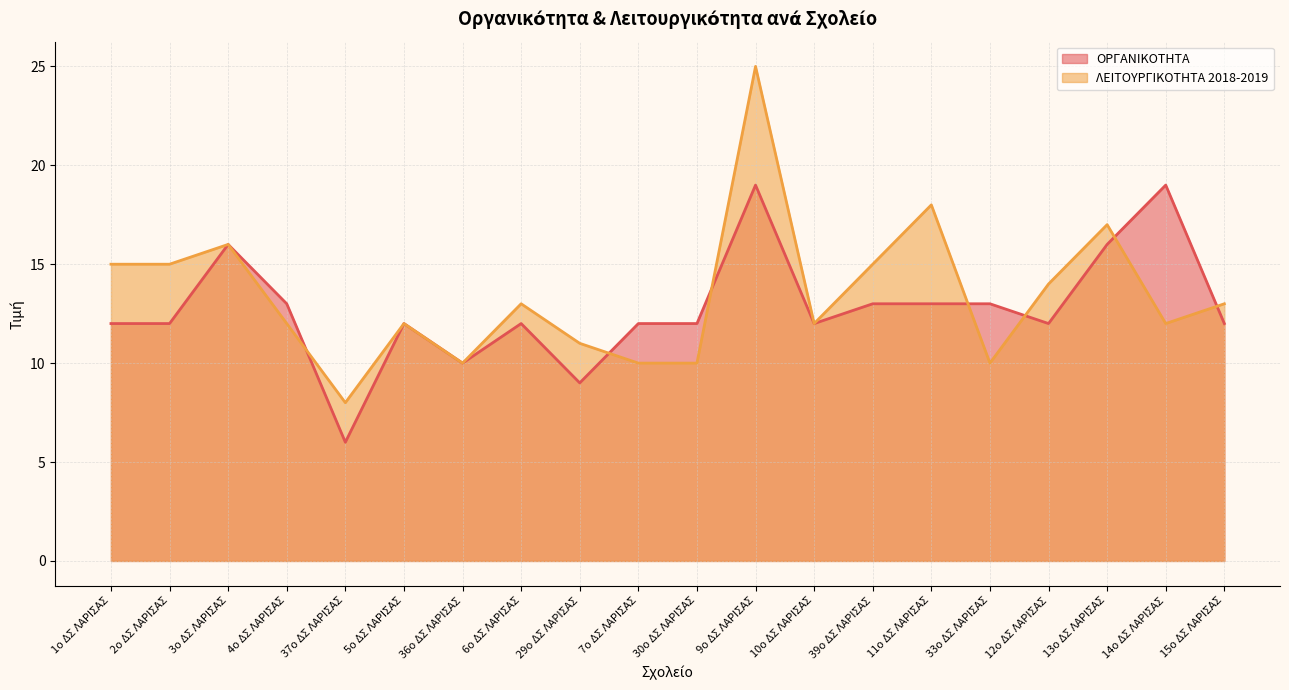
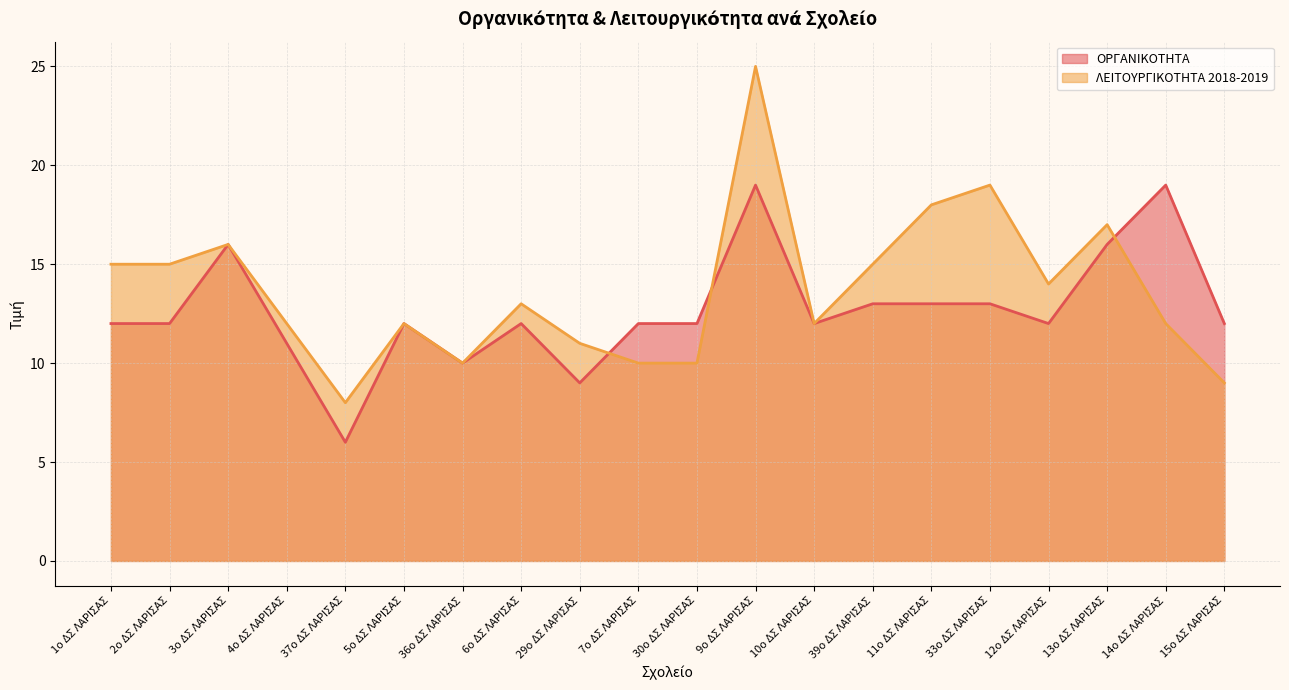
ΟΡΓΑΝΙΚΟΤΗΤΑ, 4ο ΔΣ ΛΑΡΙΣΑΣ: 13 -> 11
ΛΕΙΤΟΥΡΓΙΚΟΤΗΤΑ 2018-2019, 33ο ΔΣ ΛΑΡΙΣΑΣ: 10 -> 19
ΛΕΙΤΟΥΡΓΙΚΟΤΗΤΑ 2018-2019, 15ο ΔΣ ΛΑΡΙΣΑΣ: 13 -> 9
